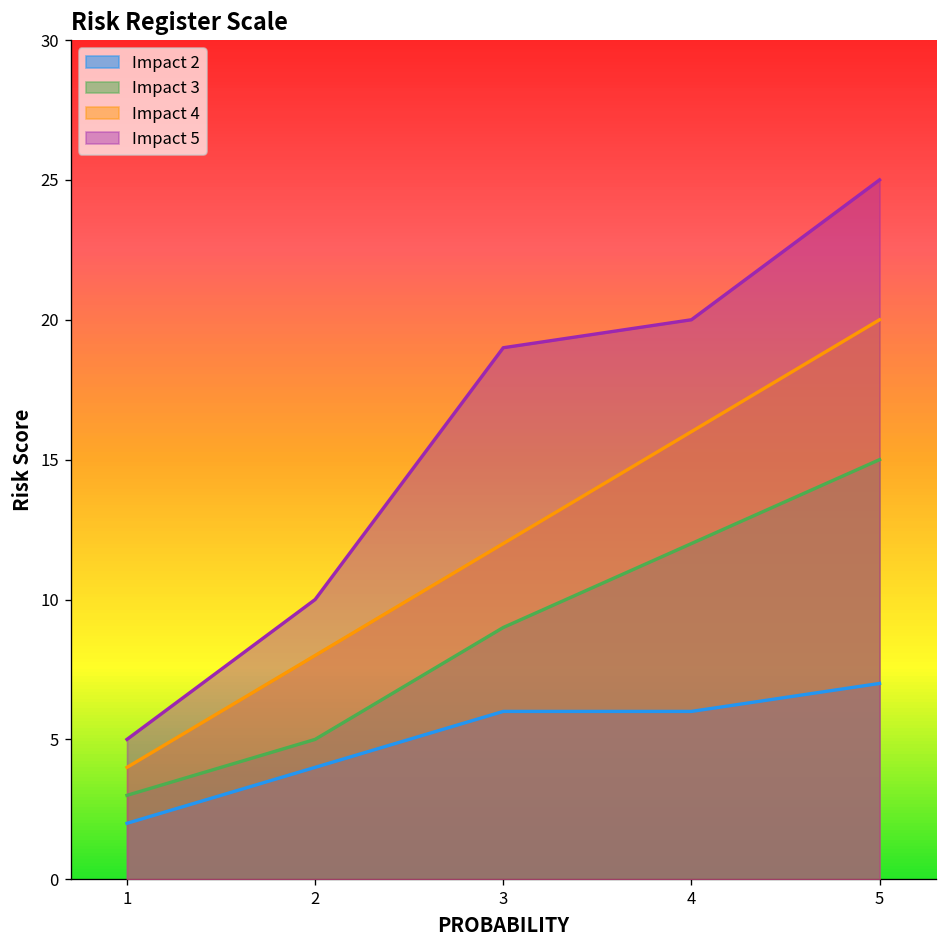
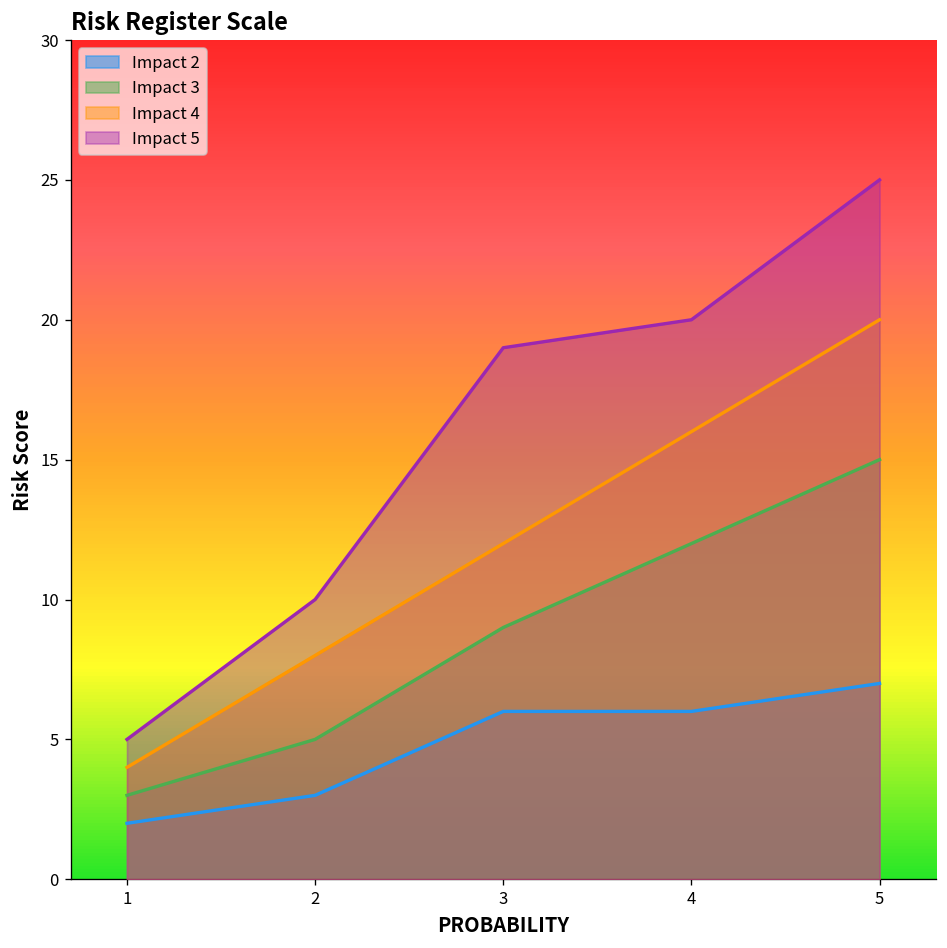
Impact 2, 2: 4 -> 3
